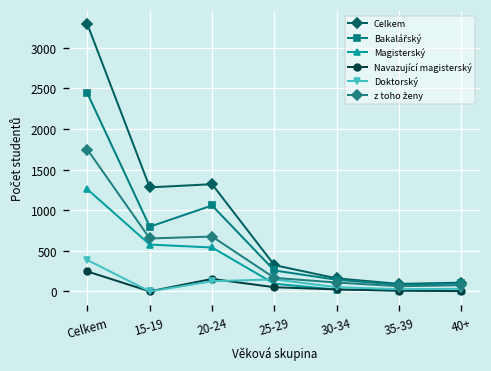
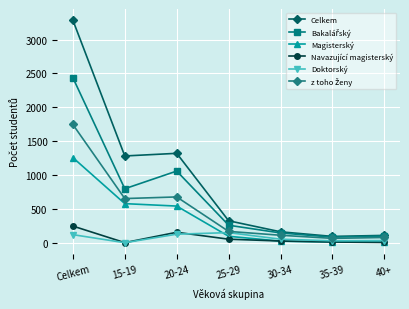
Doktorský, Celkem: 400 -> 100
